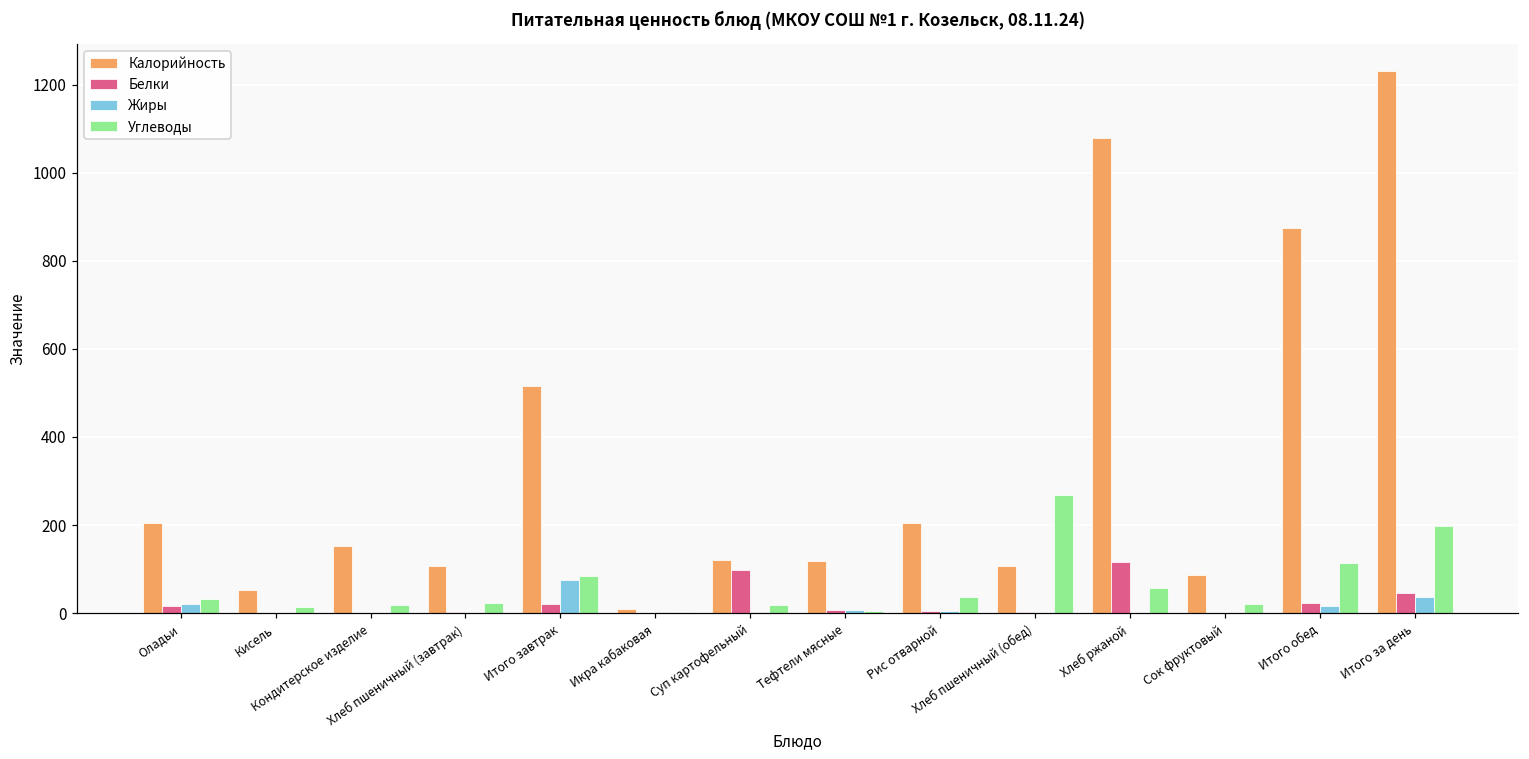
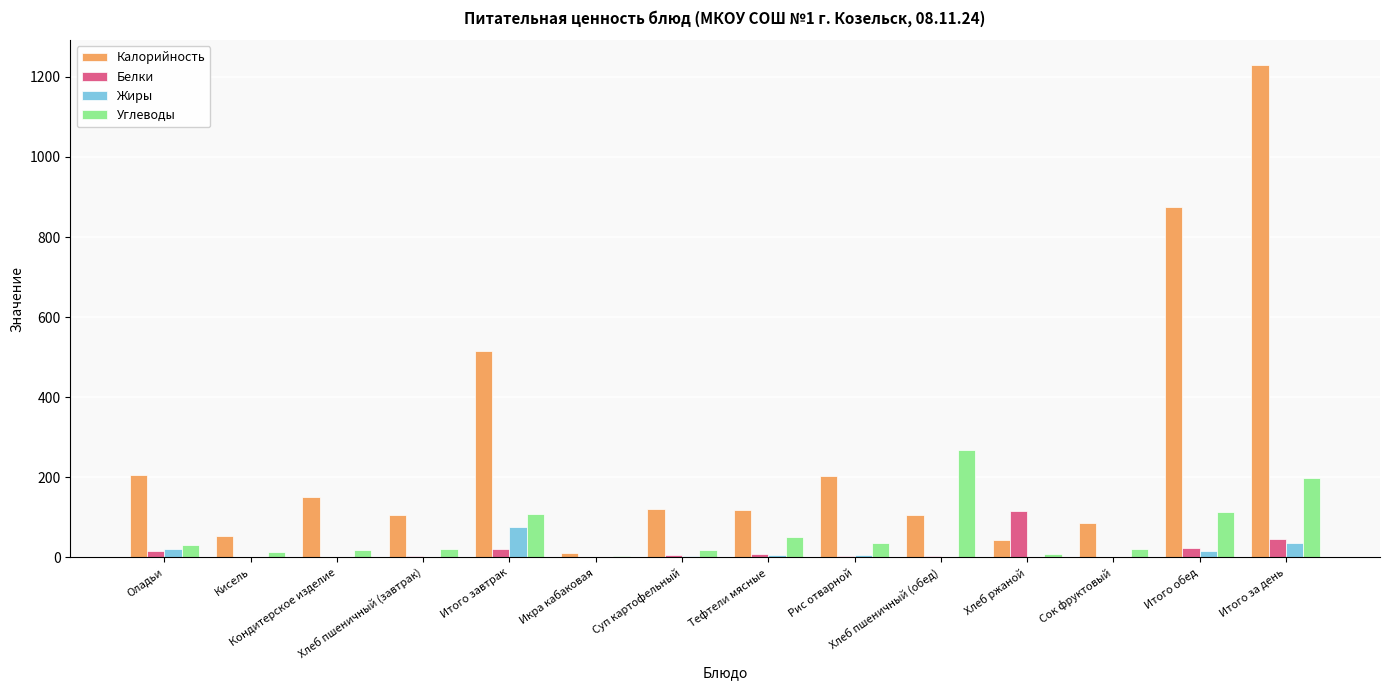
Углеводы, Итого завтрак: 90 -> 110
Белки, Суп картофельный: 100 -> 10
Углеводы, Тефтели мясные: 10 -> 50
Калорийность, Хлеб ржаной: 1080 -> 40
Углеводы, Хлеб ржаной: 60 -> 10
